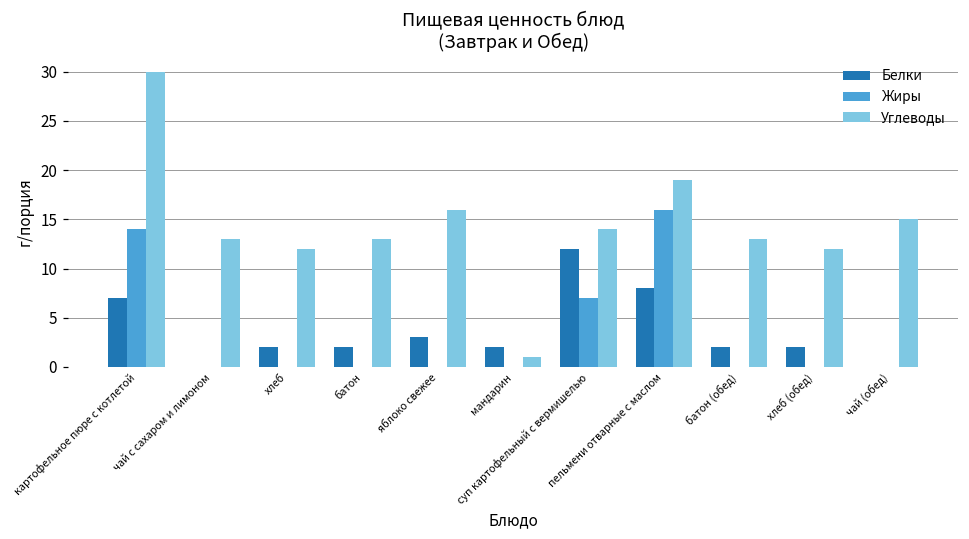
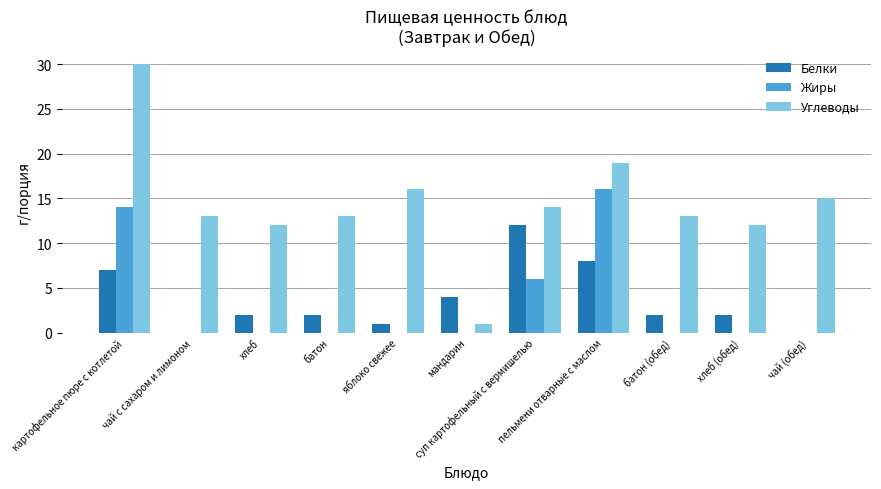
Белки, яблоко свежее: 3 -> 1
Белки, мандарин: 2 -> 4
Жиры, суп картофельный с вермишелью: 7 -> 6
